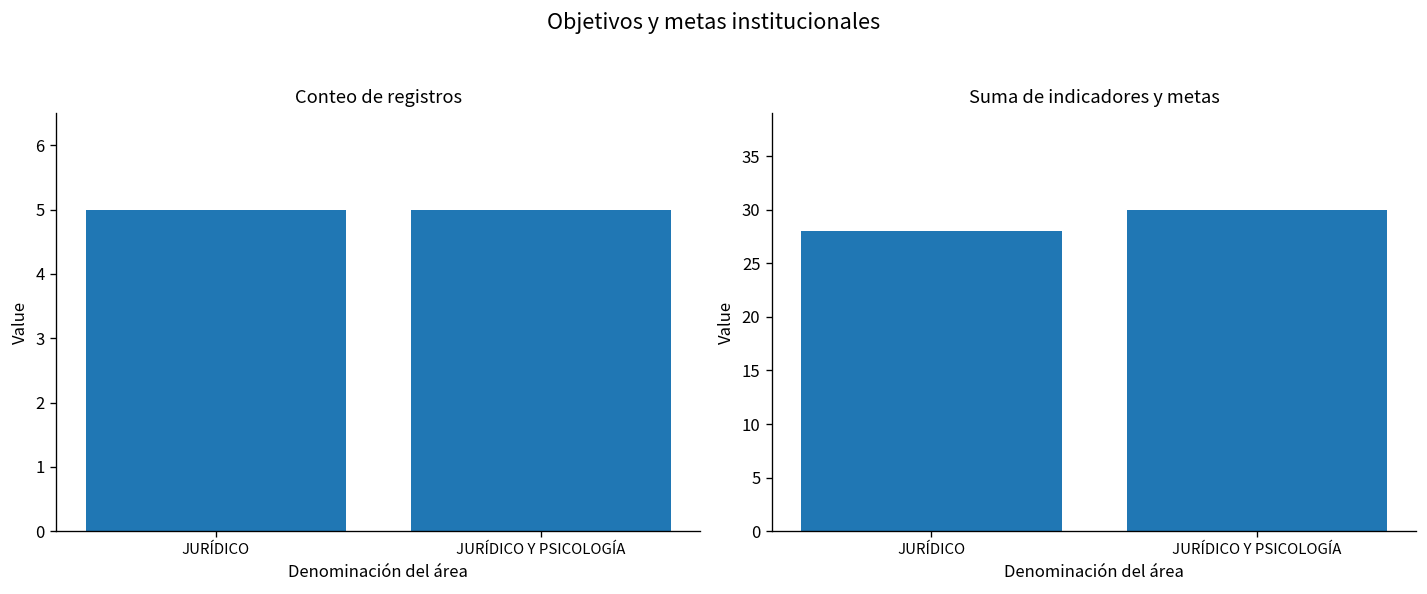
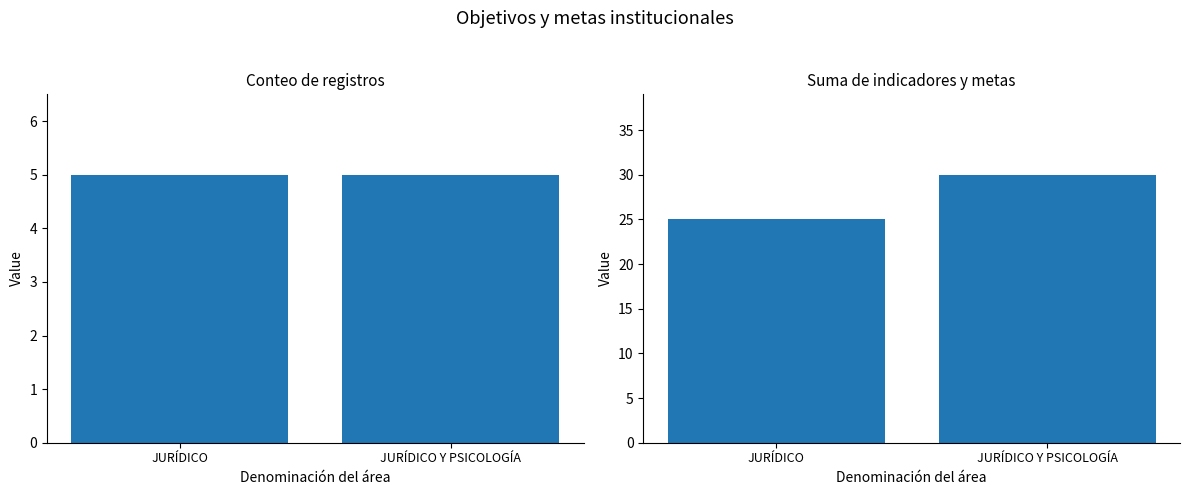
Suma de indicadores y metas, JURÍDICO: 28 -> 25
